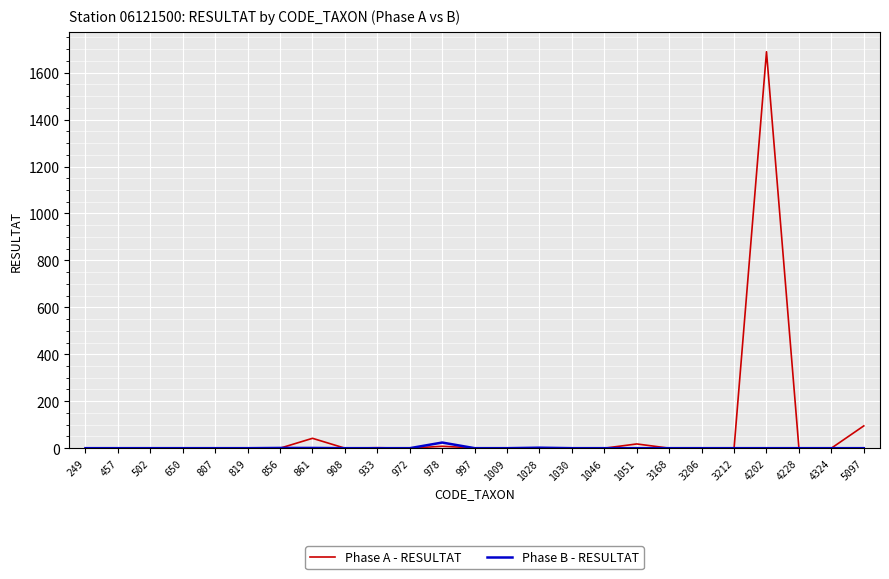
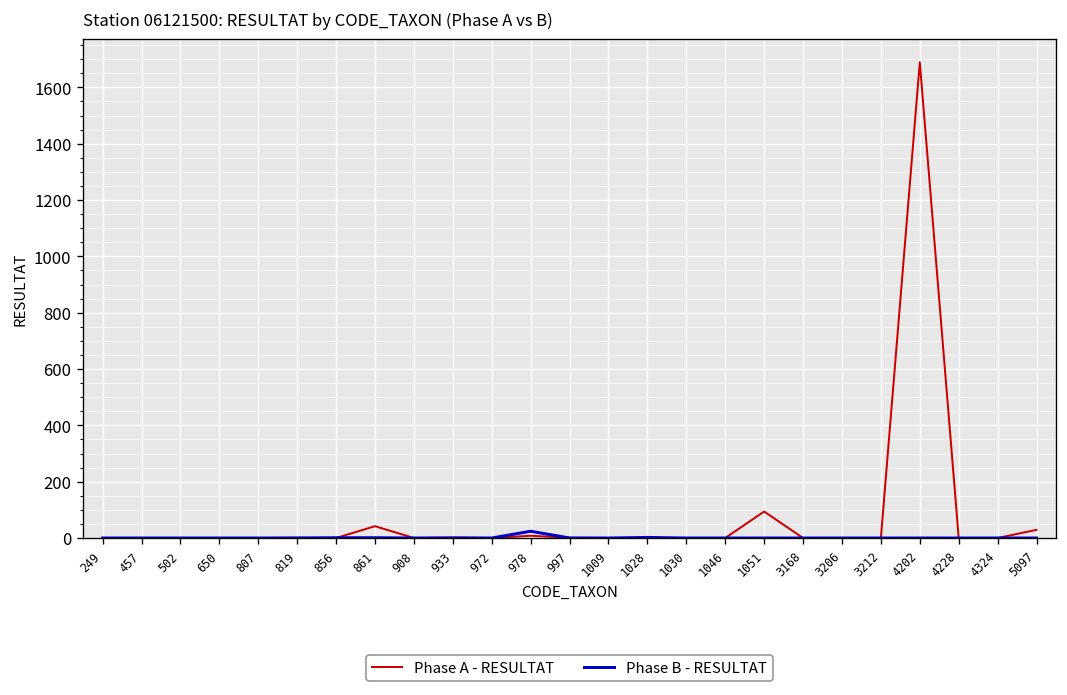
Phase A - RESULTAT, 1051: 20 -> 90
Phase A - RESULTAT, 5097: 100 -> 30
